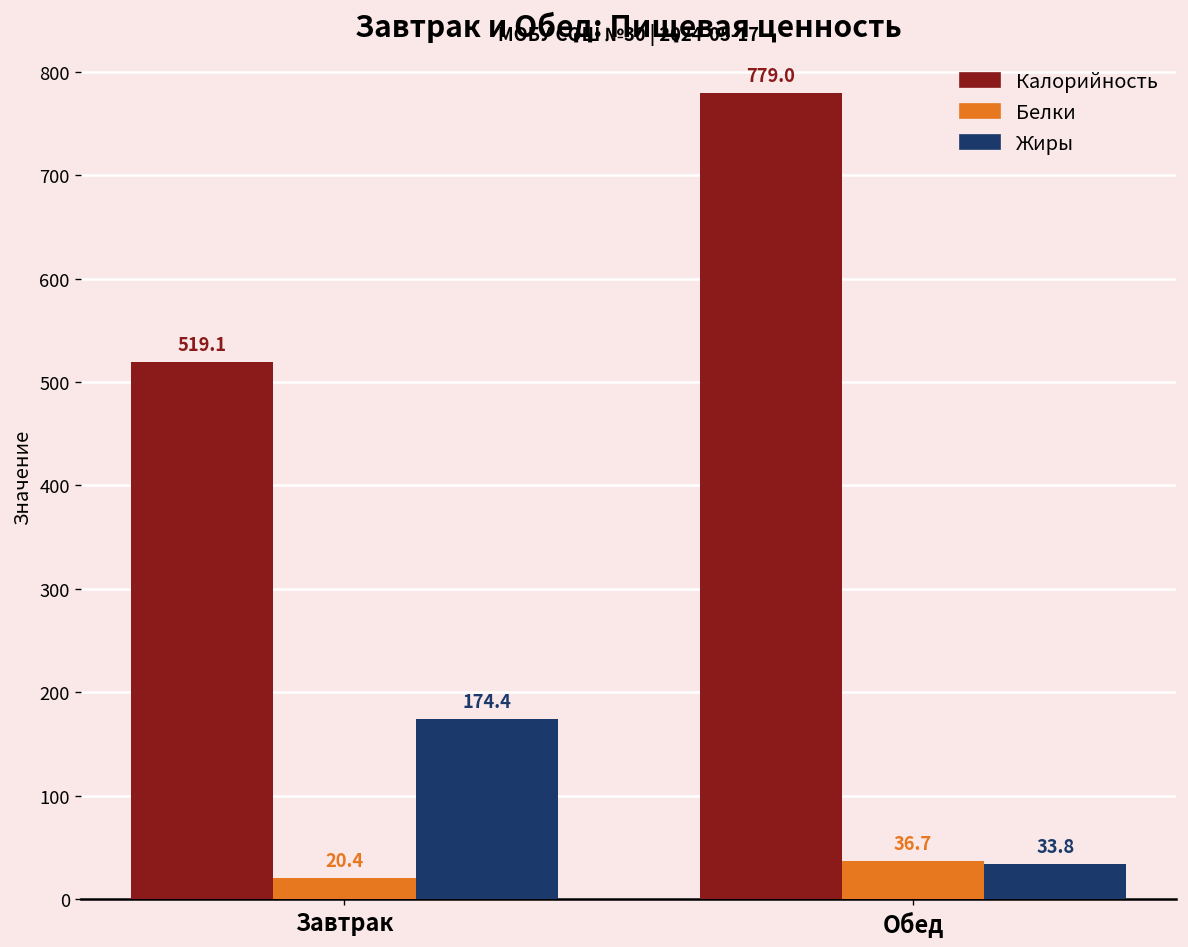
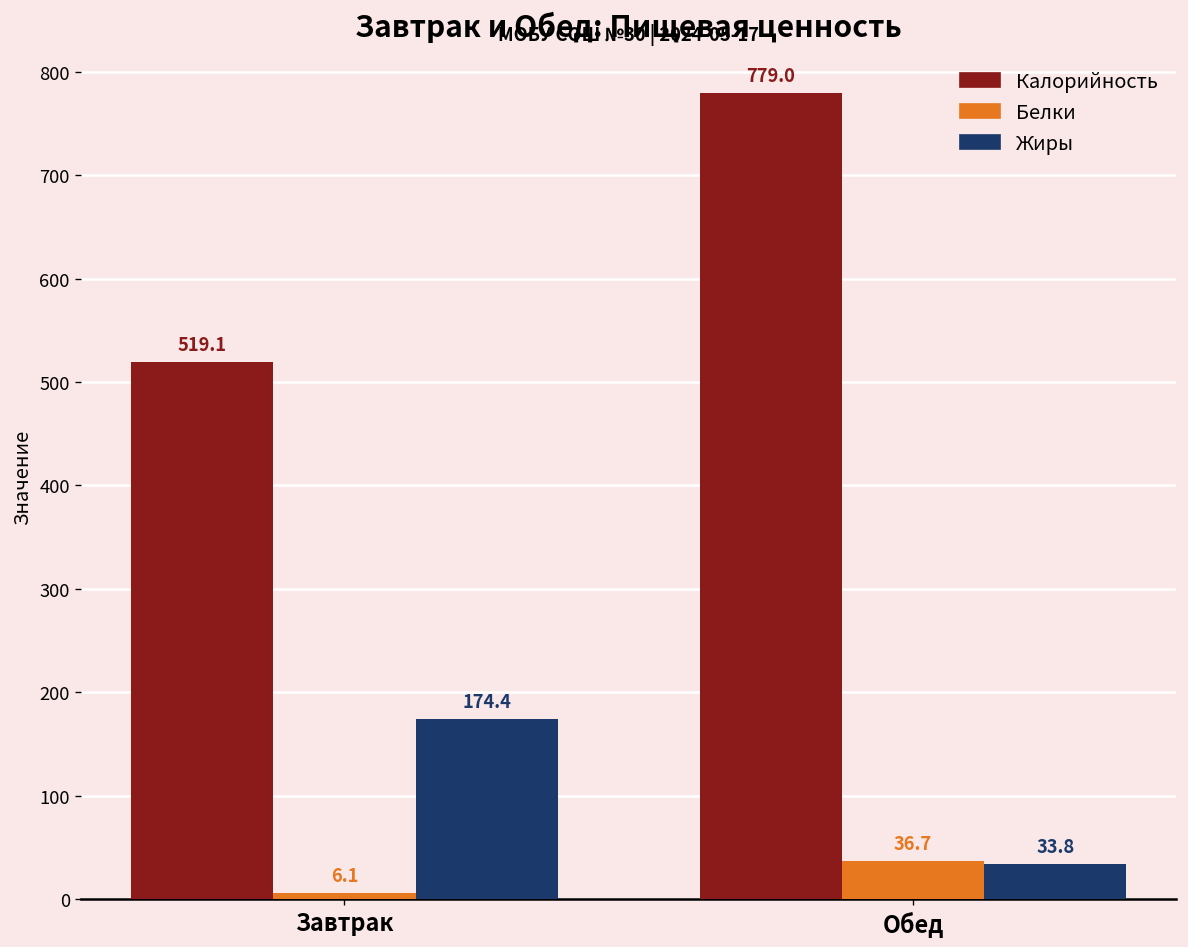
Белки, Завтрак: 20.4 -> 6.1
